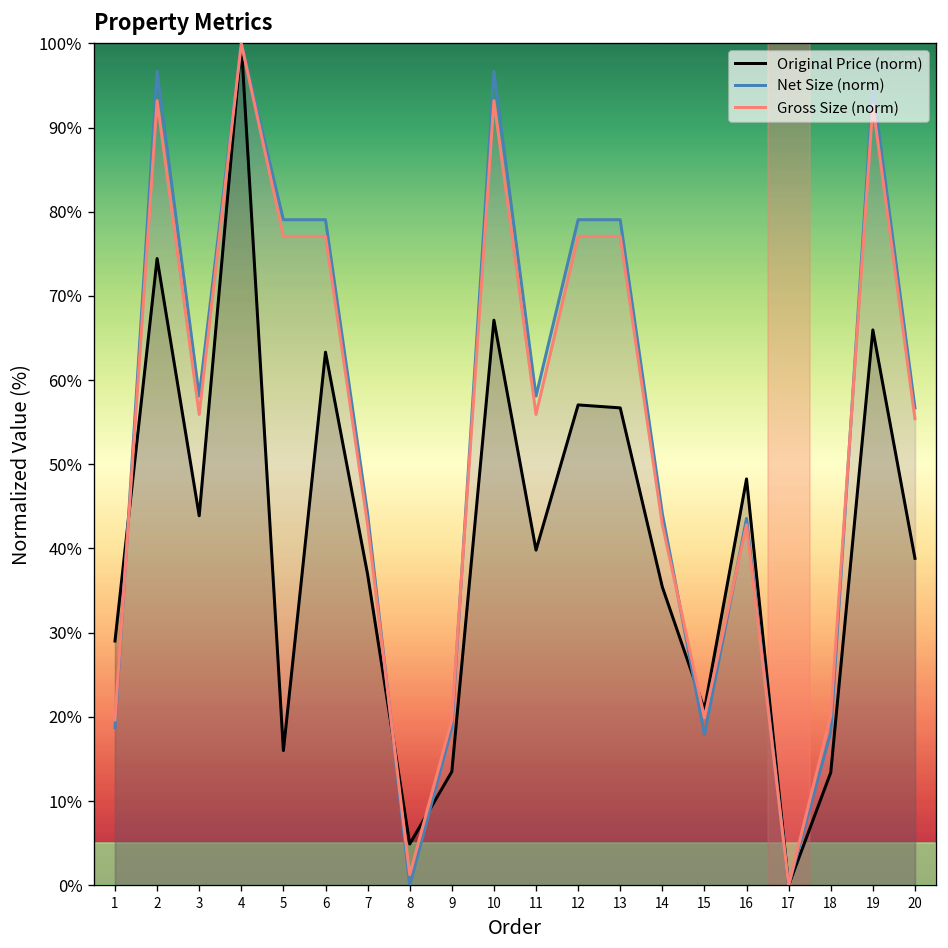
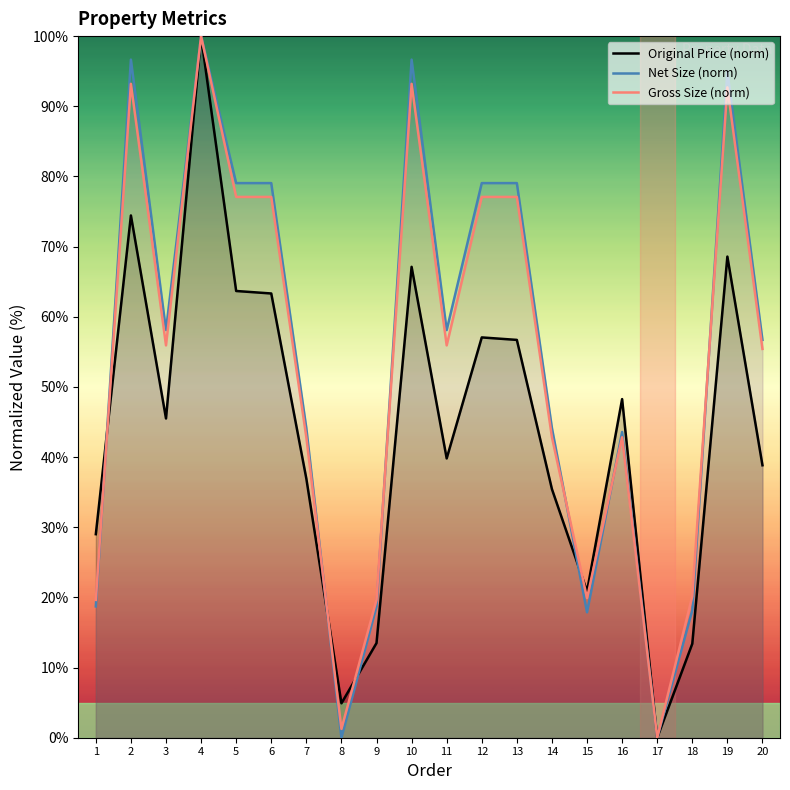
Original Price (norm), 3: 44% -> 46%
Original Price (norm), 5: 16% -> 64%
Original Price (norm), 19: 66% -> 69%
